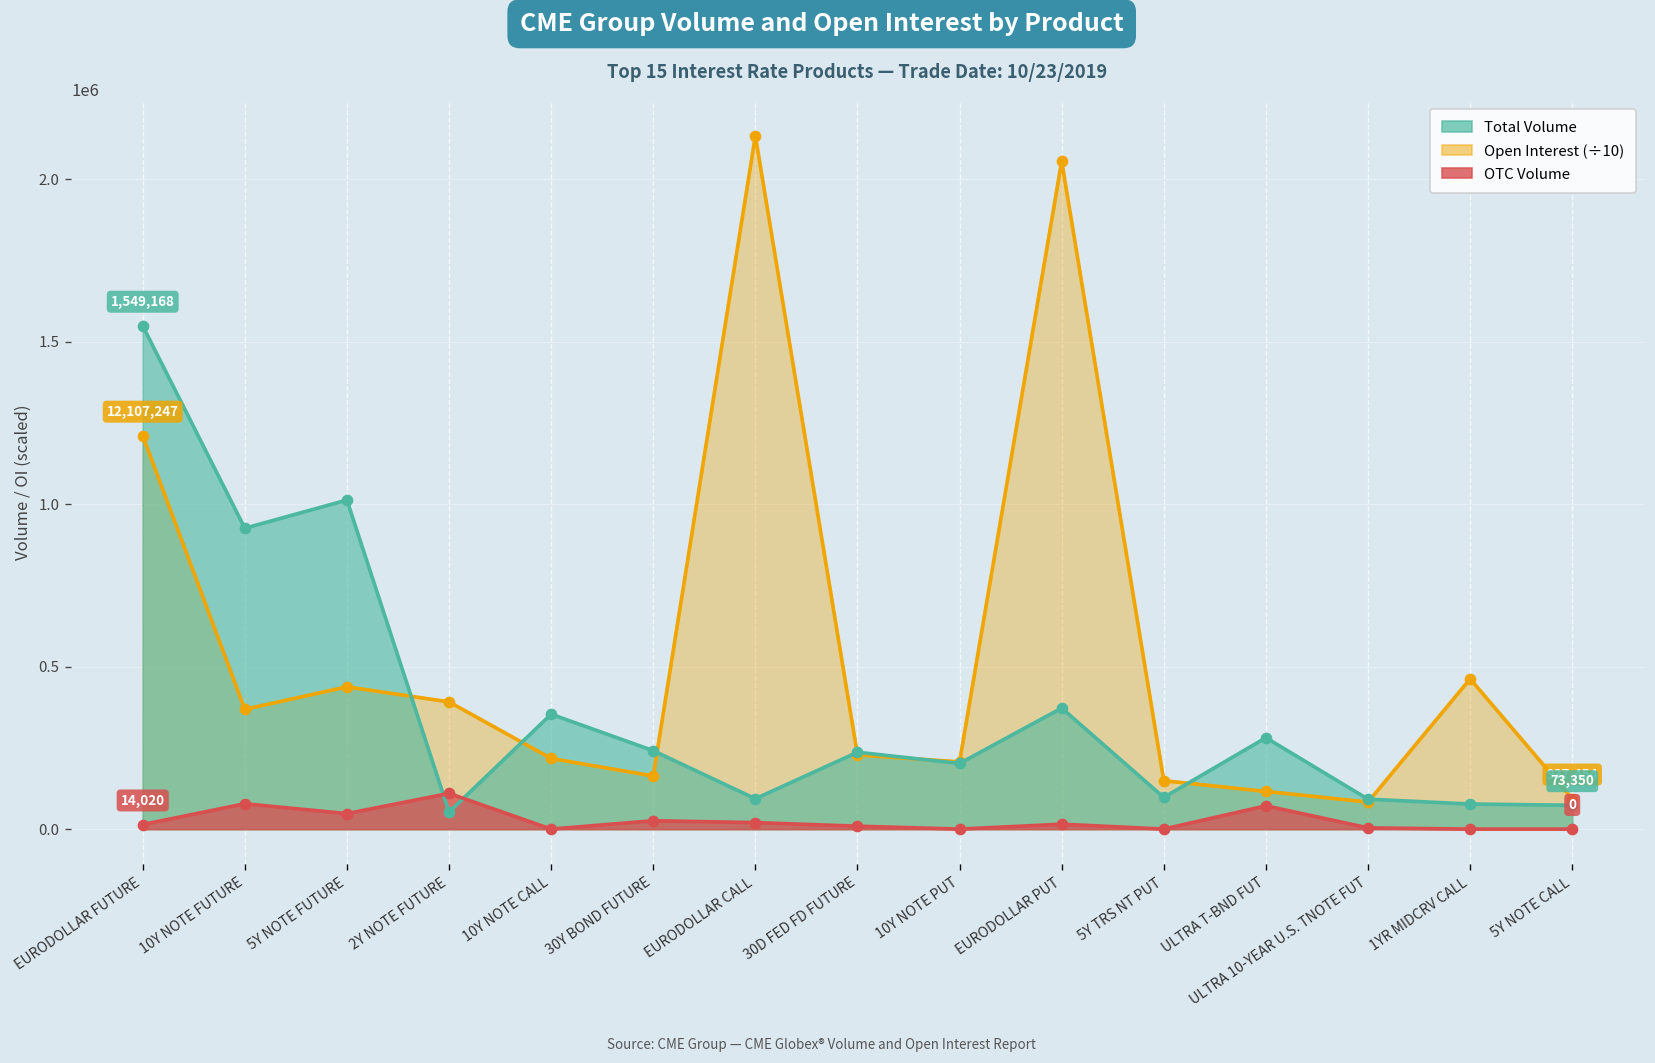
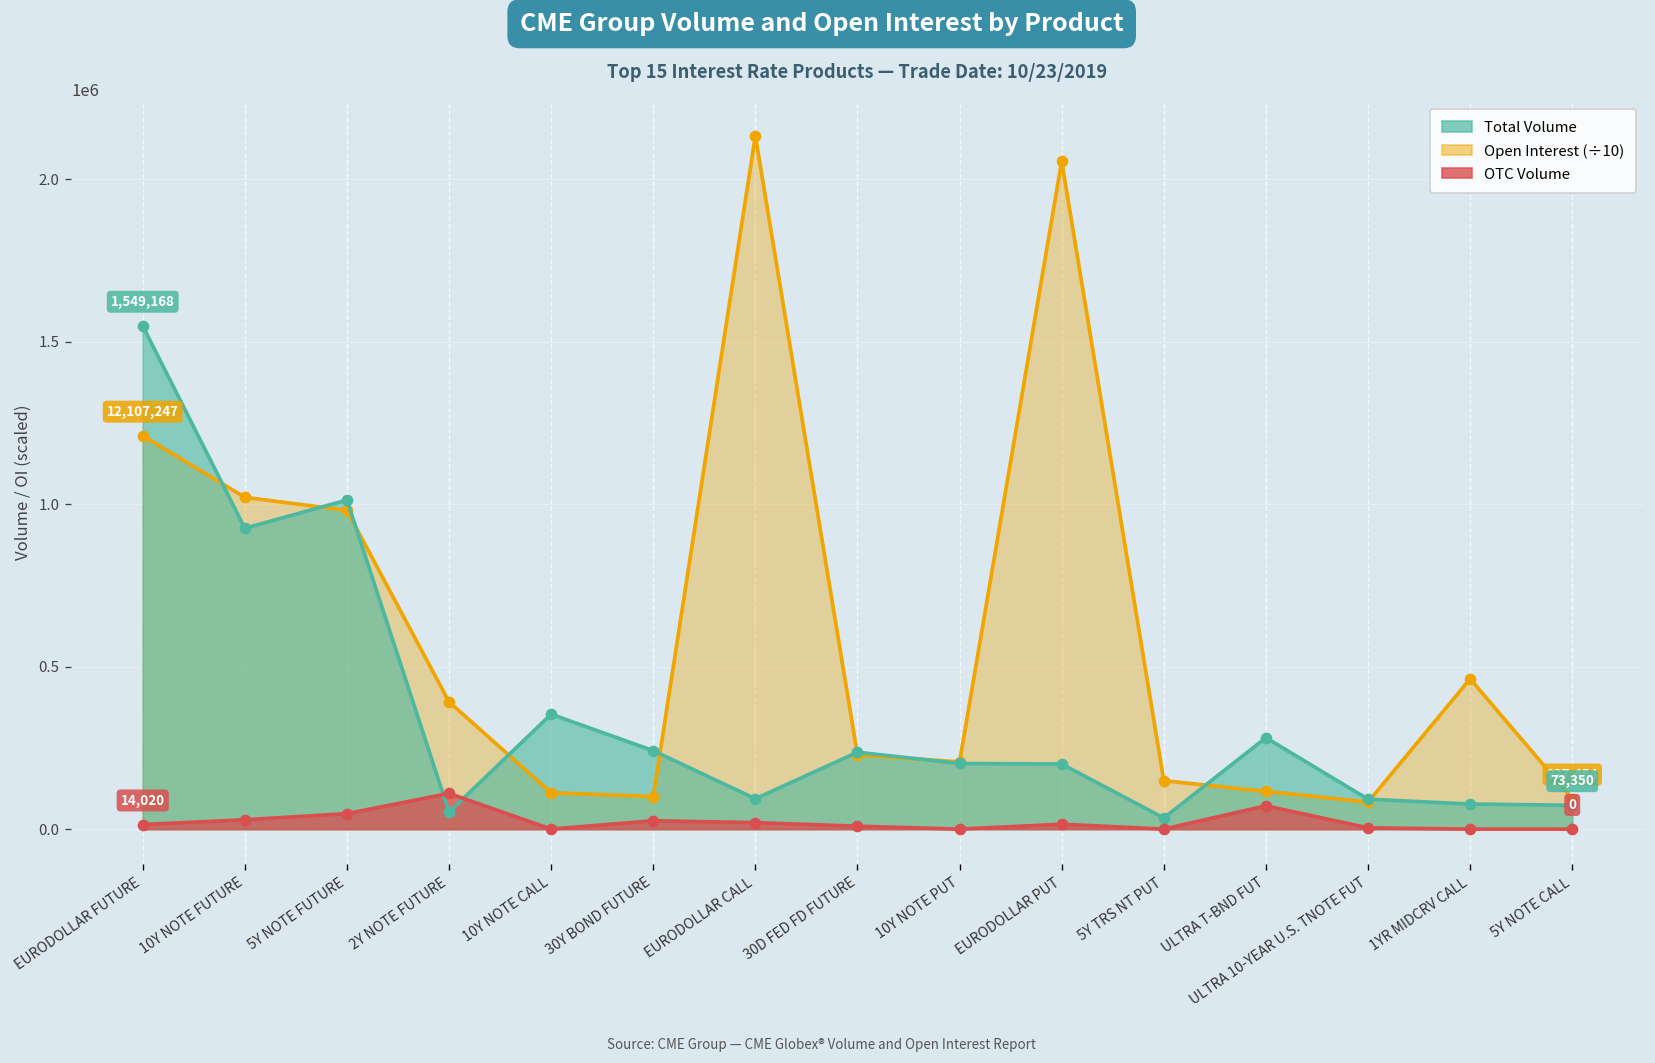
Open Interest (÷10), 10Y NOTE FUTURE: 370000 -> 1020000
OTC Volume, 10Y NOTE FUTURE: 80000 -> 30000
Open Interest (÷10), 5Y NOTE FUTURE: 440000 -> 980000
Open Interest (÷10), 10Y NOTE CALL: 220000 -> 110000
Open Interest (÷10), 30Y BOND FUTURE: 160000 -> 100000
Total Volume, EURODOLLAR PUT: 370000 -> 200000
Total Volume, 5Y TRS NT PUT: 100000 -> 30000
